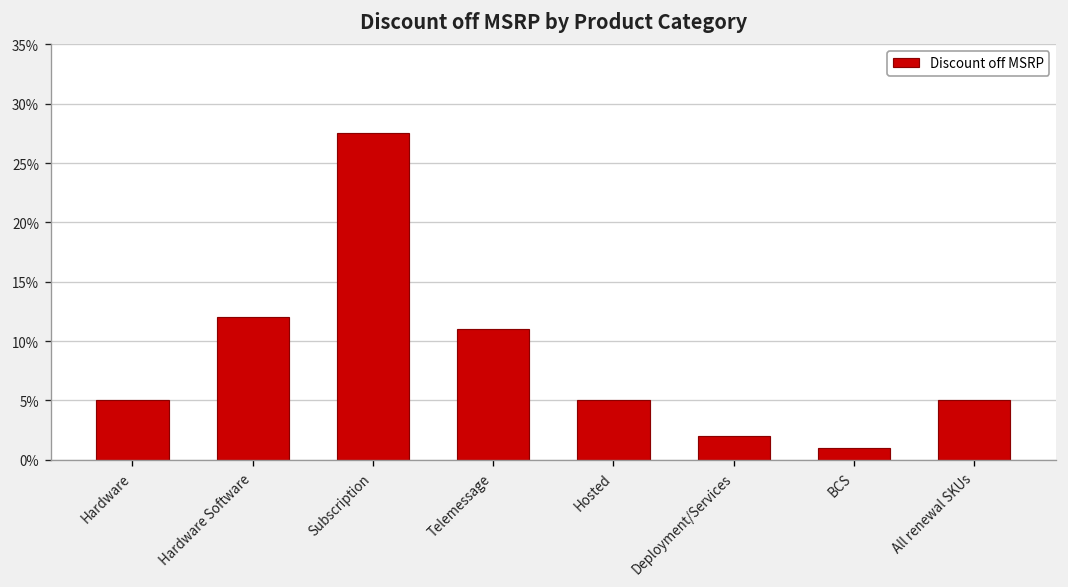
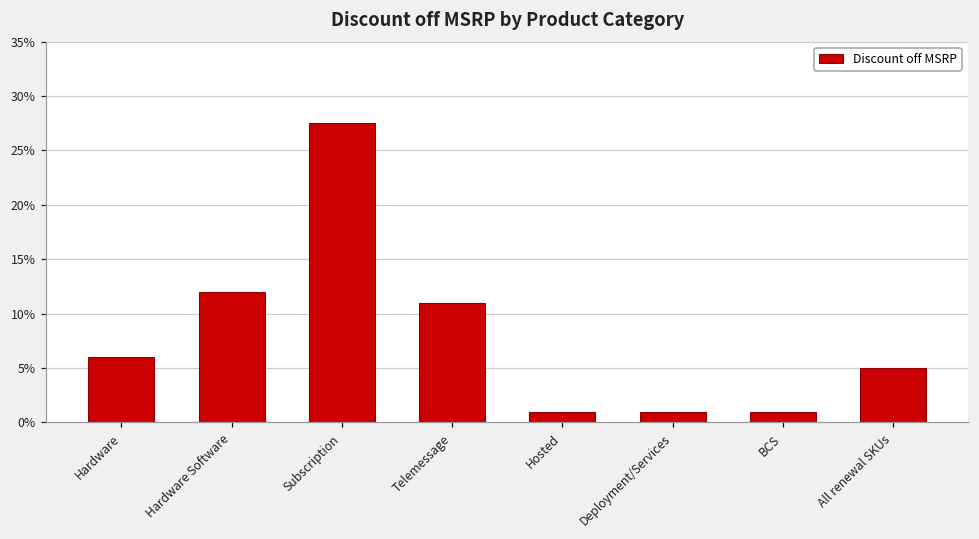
Hardware: 5% -> 6%
Hosted: 5% -> 1%
Deployment/Services: 2% -> 1%
